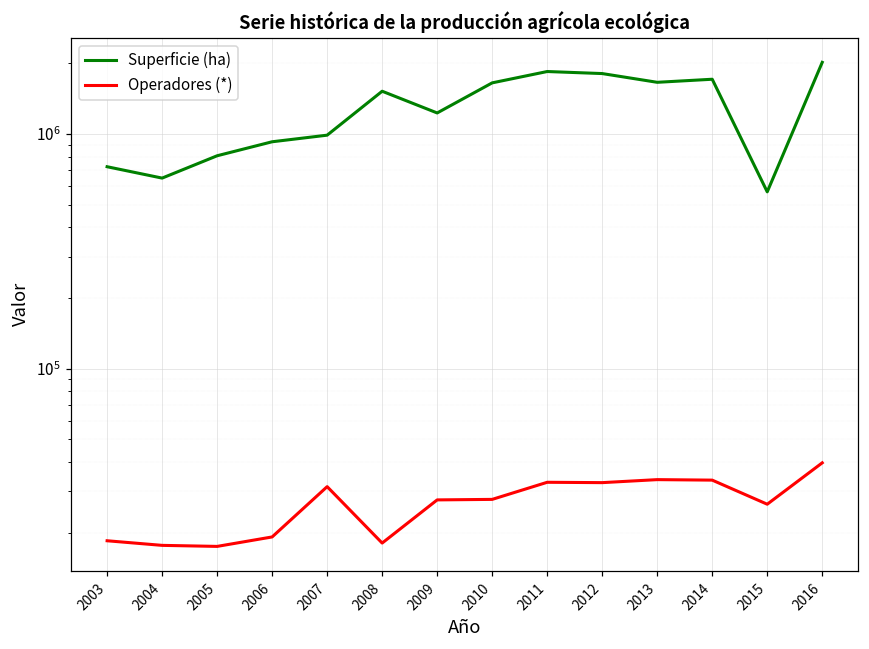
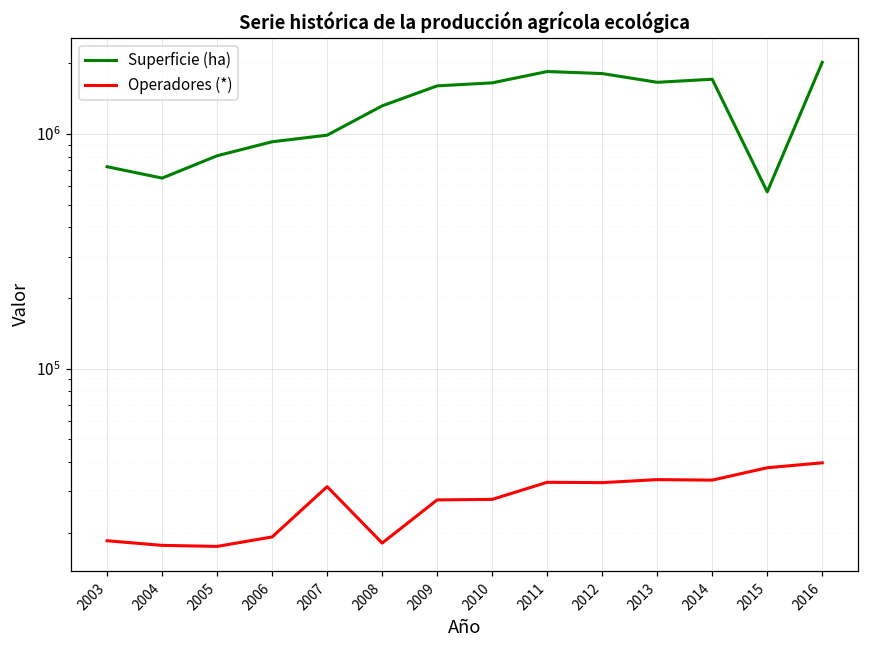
Superficie (ha), 2008: 1500000 -> 1300000
Superficie (ha), 2009: 1200000 -> 1600000
Operadores (*), 2015: 26000 -> 38000
